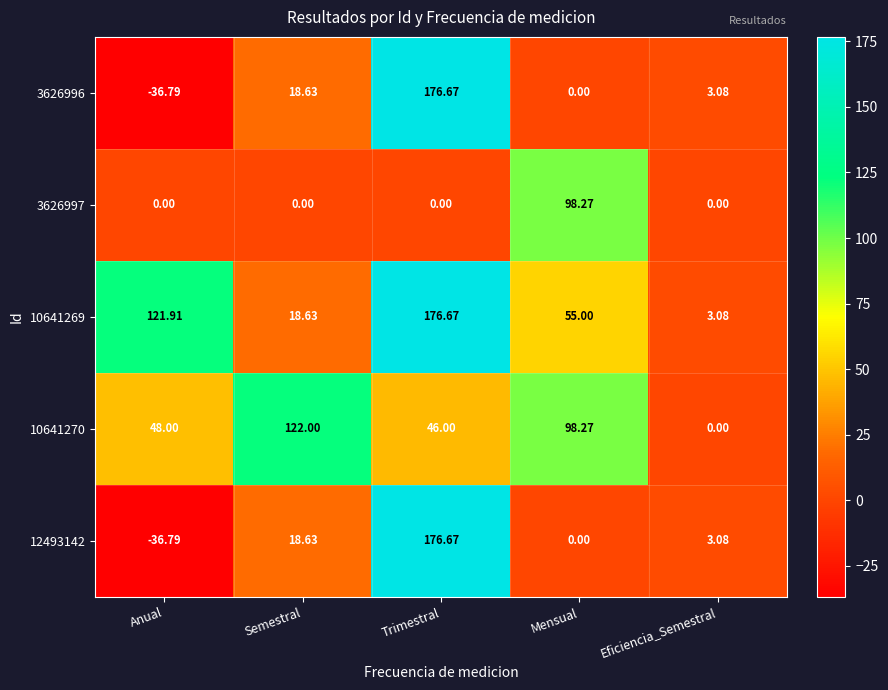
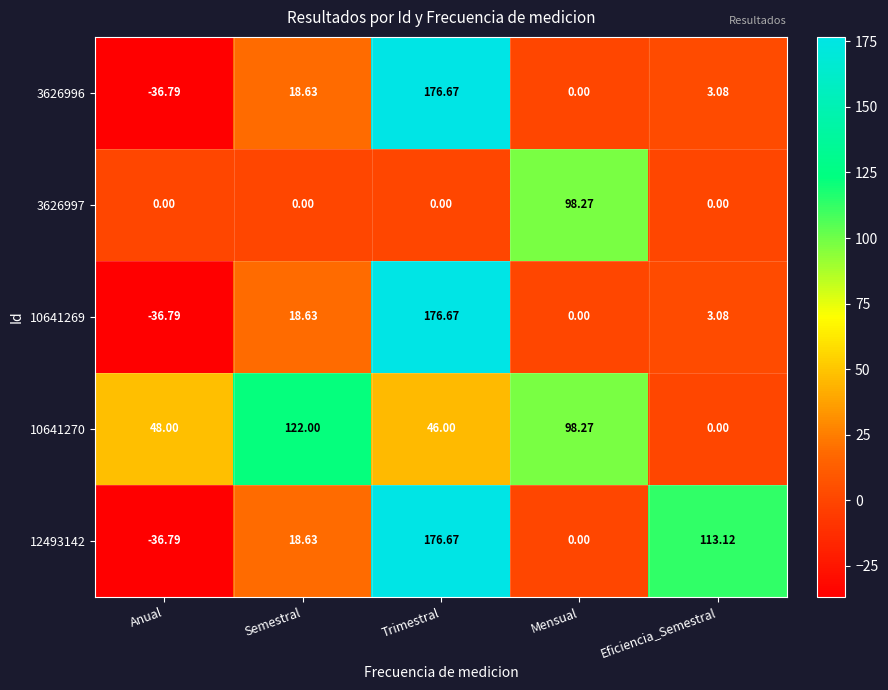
10641269, Anual: 121.91 -> -36.79
10641269, Mensual: 55.00 -> 0.00
12493142, Eficiencia_Semestral: 3.08 -> 113.12
